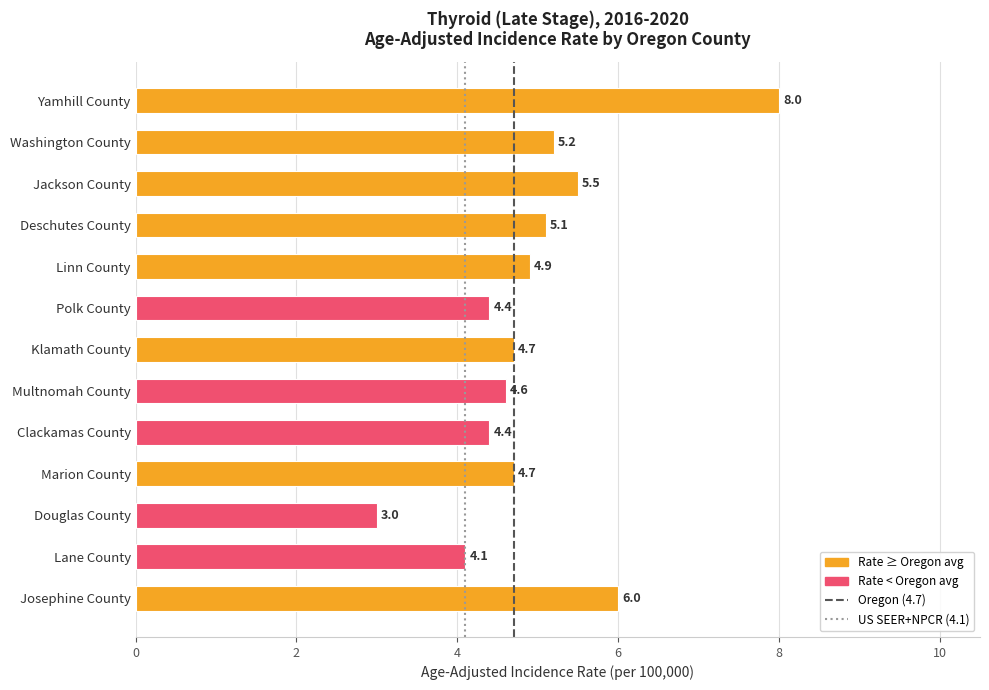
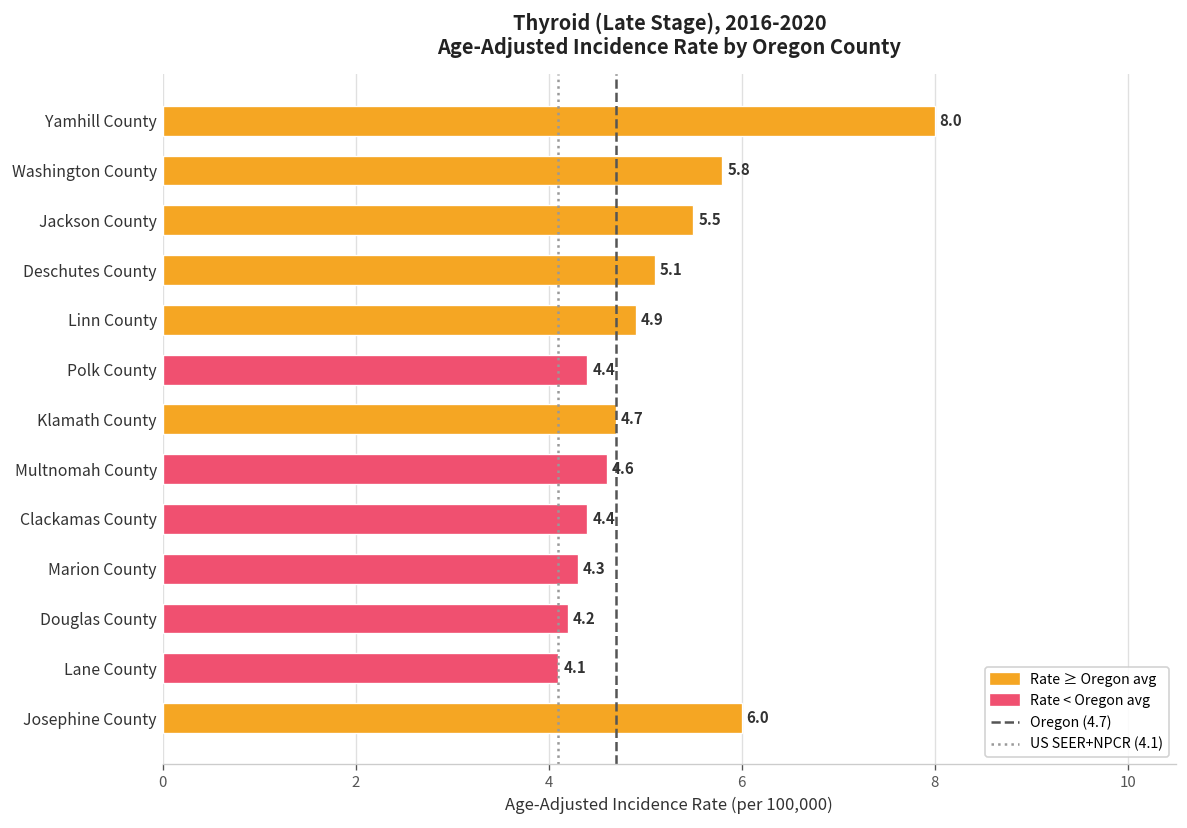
Washington County: 5.2 -> 5.8
Marion County: 4.7 -> 4.3
Douglas County: 3.0 -> 4.2
